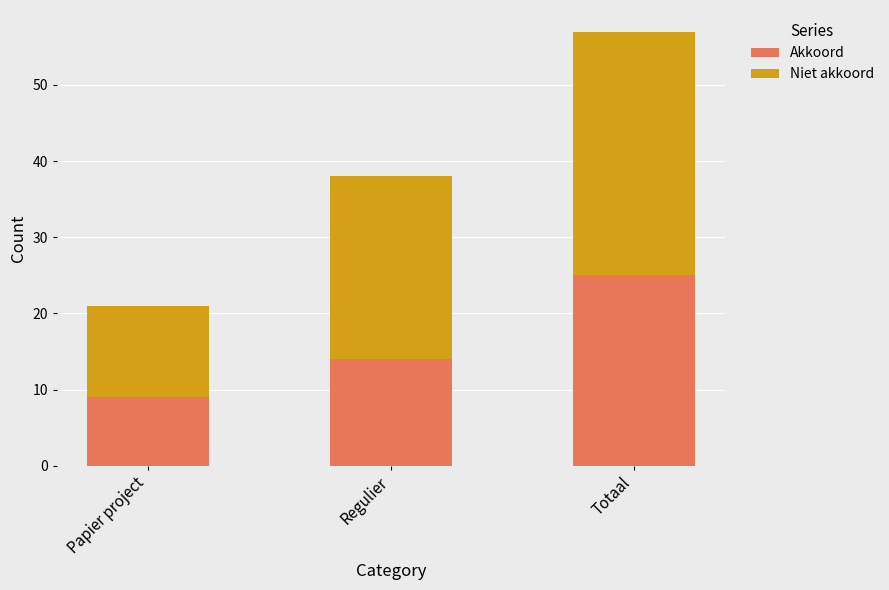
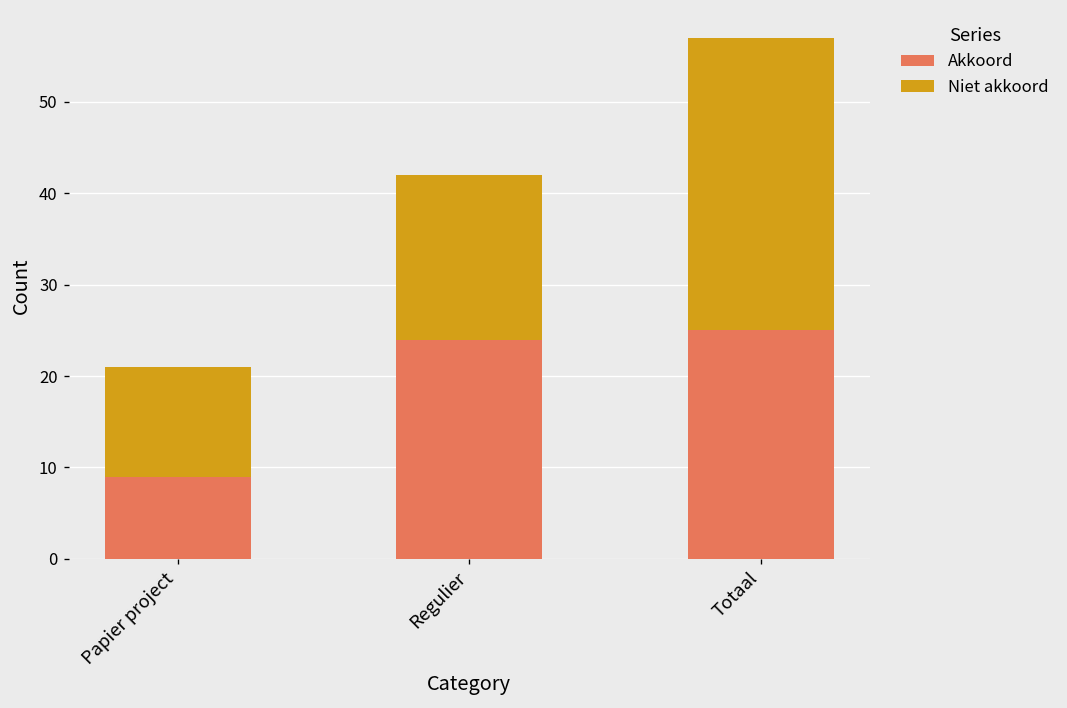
Akkoord, Regulier: 14 -> 24
Niet akkoord, Regulier: 24 -> 18
